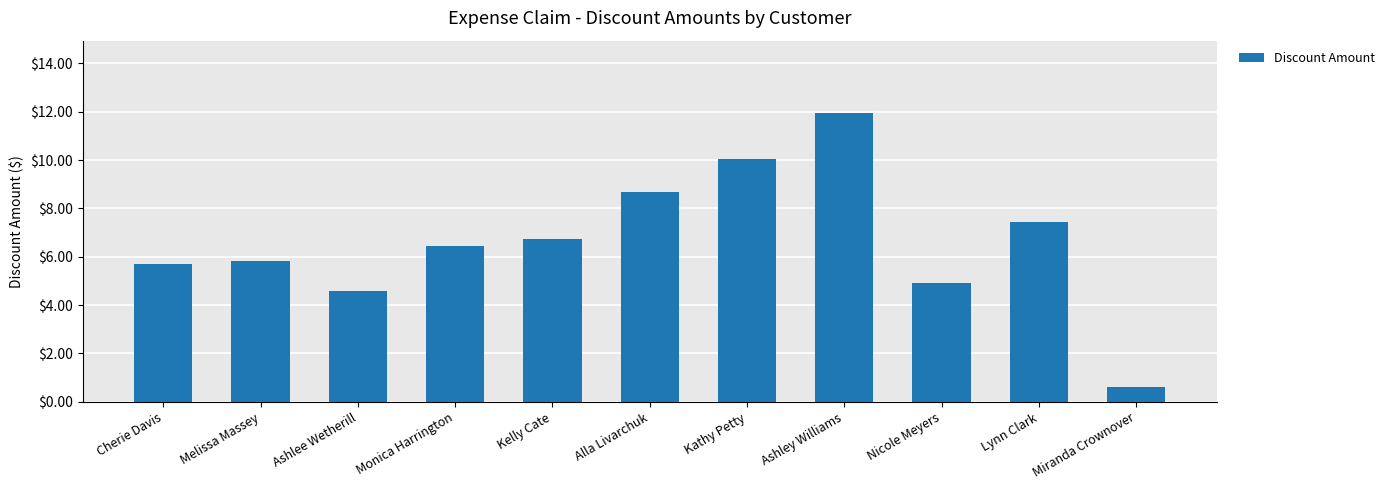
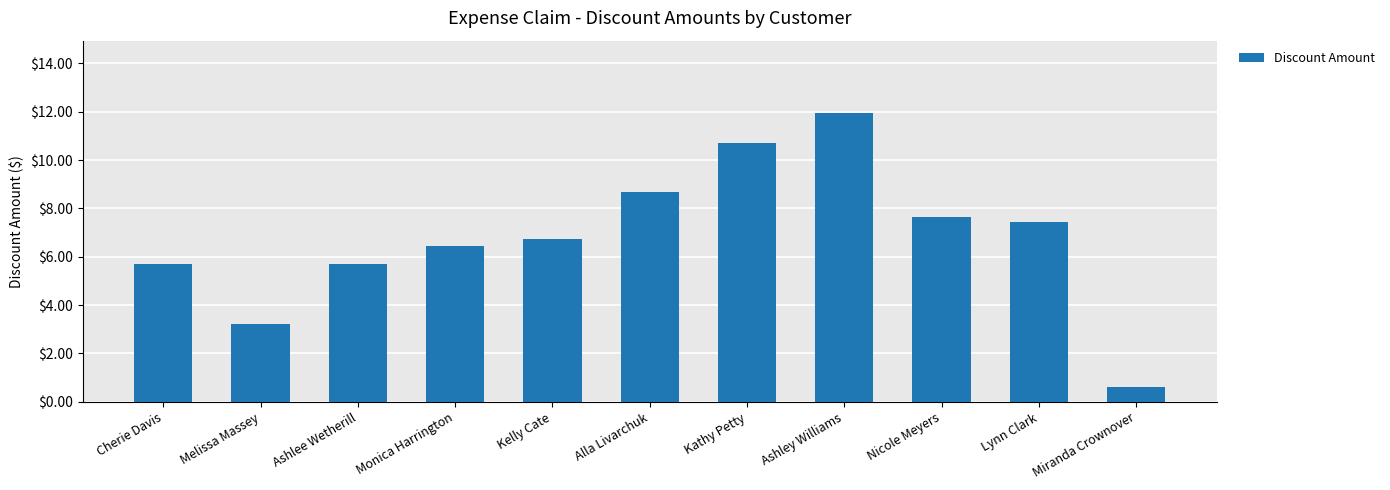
Melissa Massey: $5.8 -> $3.2
Ashlee Wetherill: $4.6 -> $5.7
Kathy Petty: $10.0 -> $10.7
Nicole Meyers: $4.9 -> $7.7
